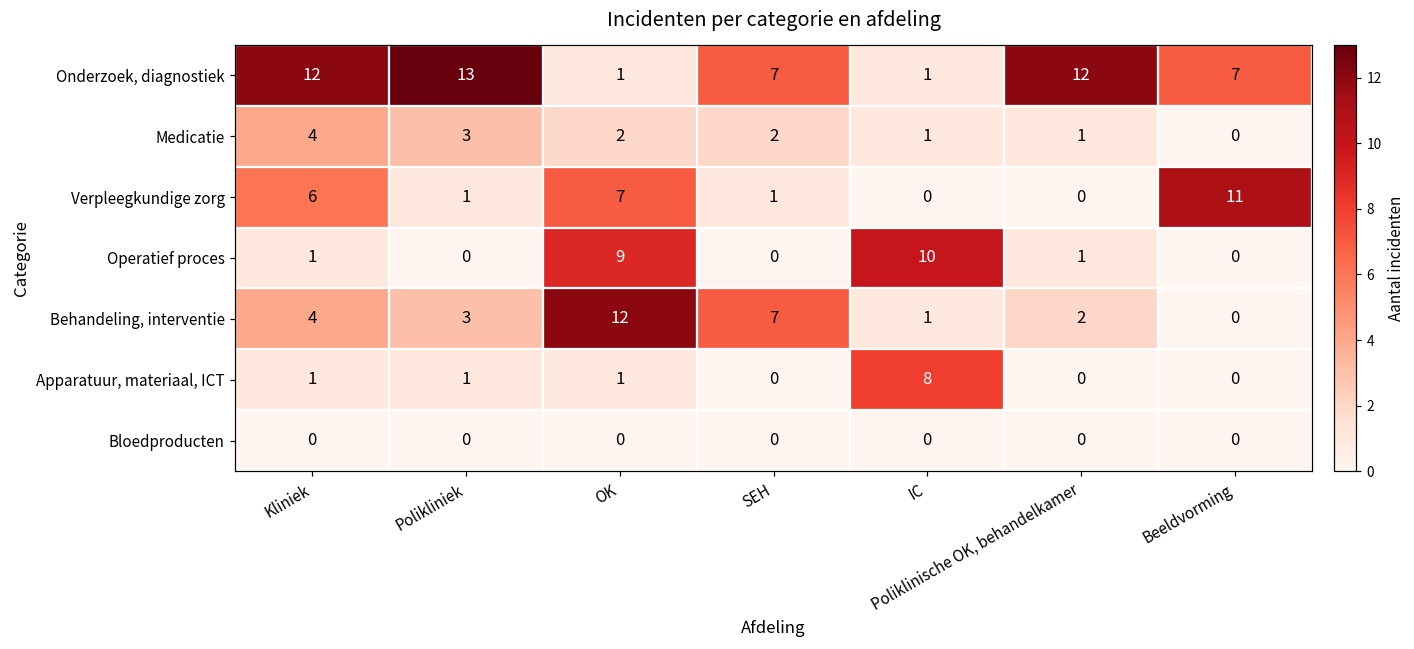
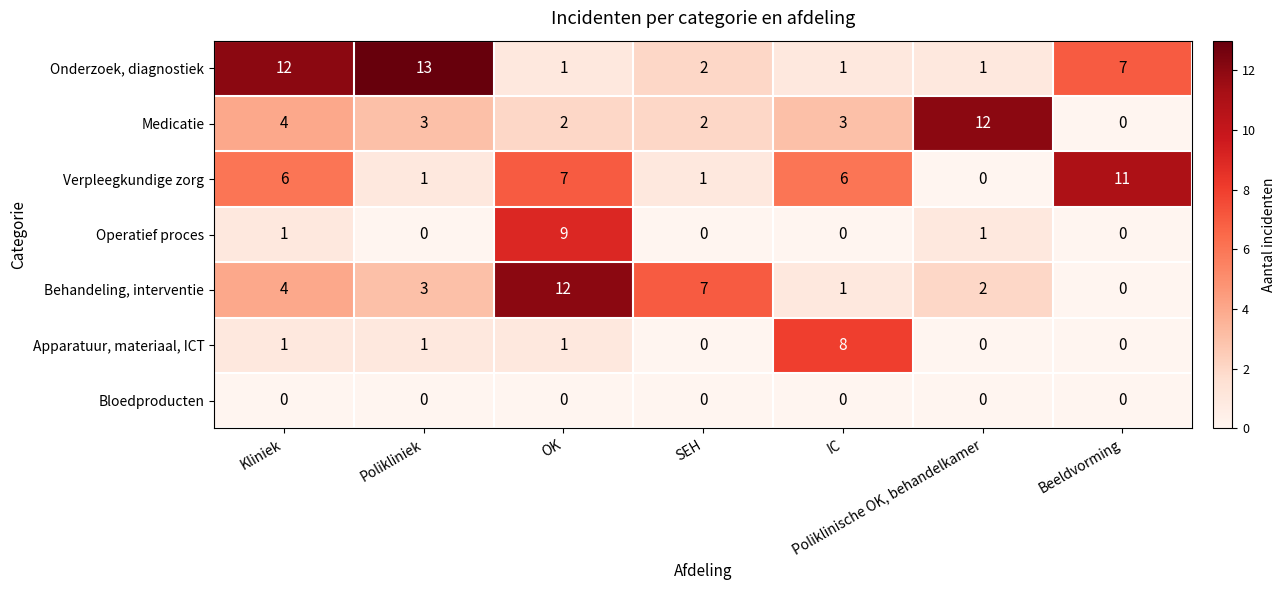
Onderzoek, diagnostiek, SEH: 7 -> 2
Onderzoek, diagnostiek, Poliklinische OK, behandelkamer: 12 -> 1
Medicatie, IC: 1 -> 3
Medicatie, Poliklinische OK, behandelkamer: 1 -> 12
Verpleegkundige zorg, IC: 0 -> 6
Operatief proces, IC: 10 -> 0
